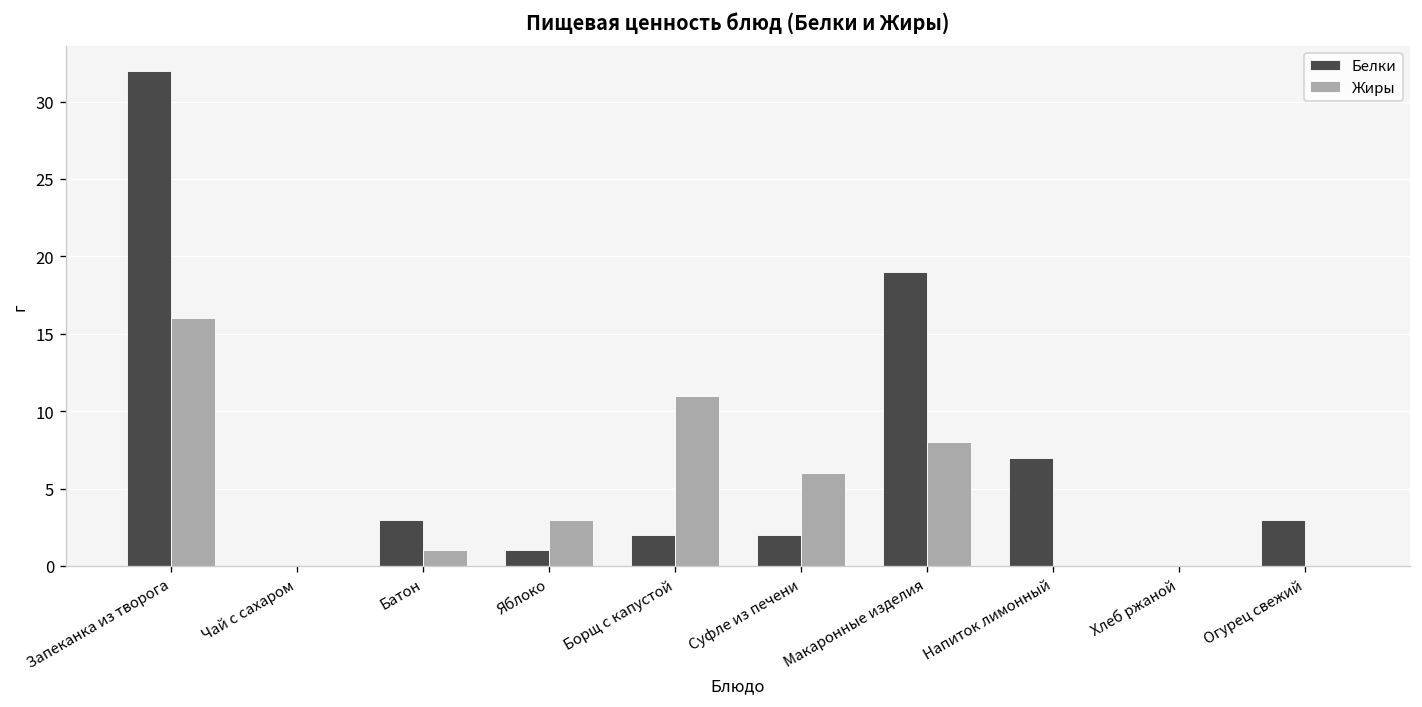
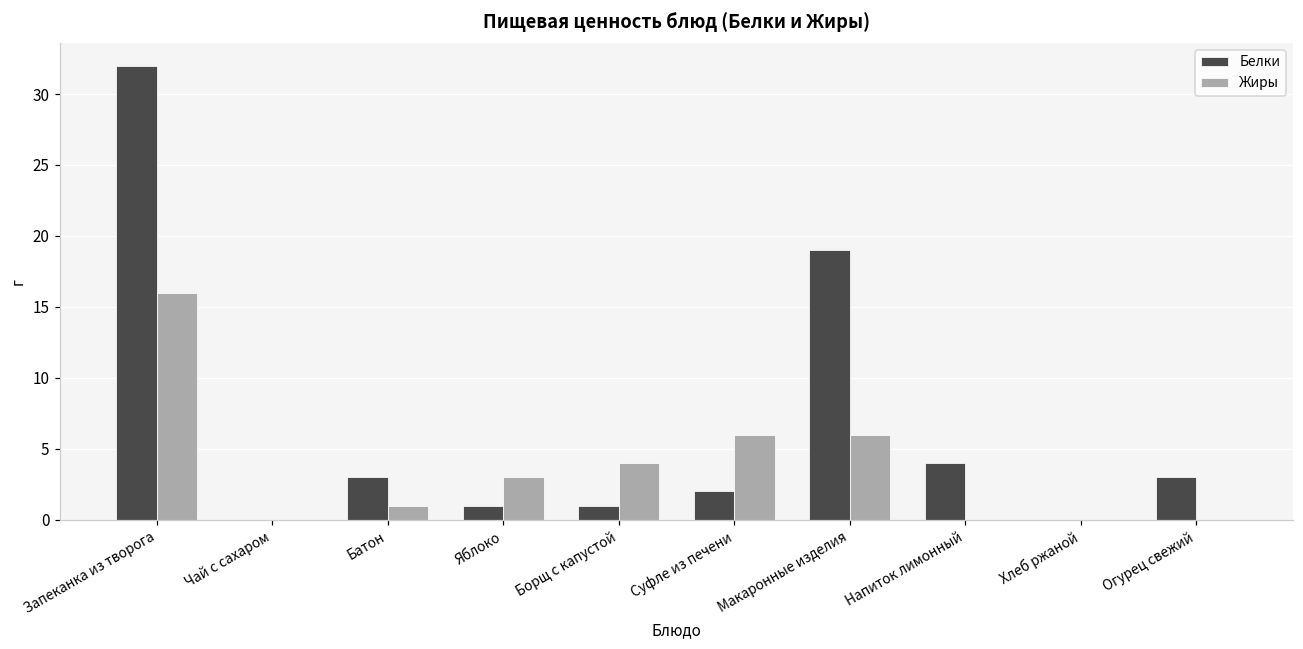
Белки, Борщ с капустой: 2 -> 1
Жиры, Борщ с капустой: 11 -> 4
Жиры, Макаронные изделия: 8 -> 6
Белки, Напиток лимонный: 7 -> 4
